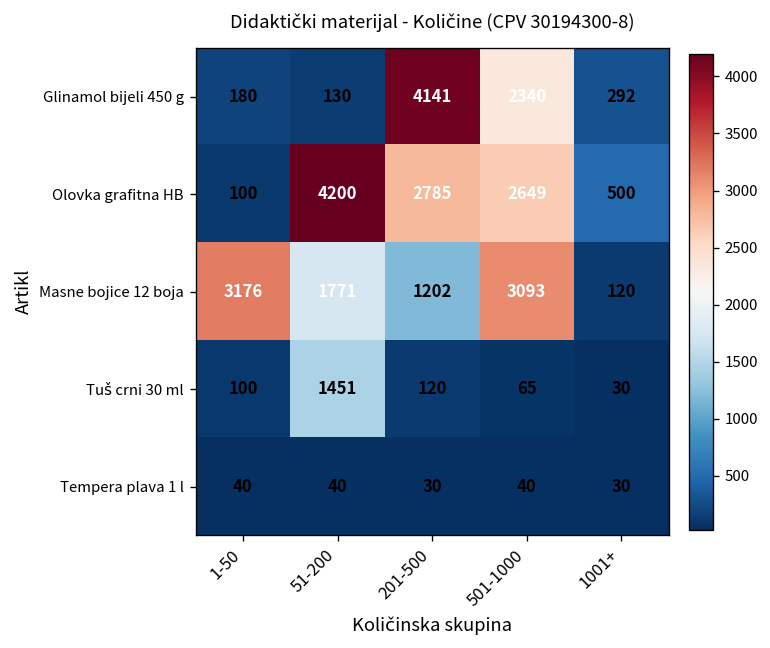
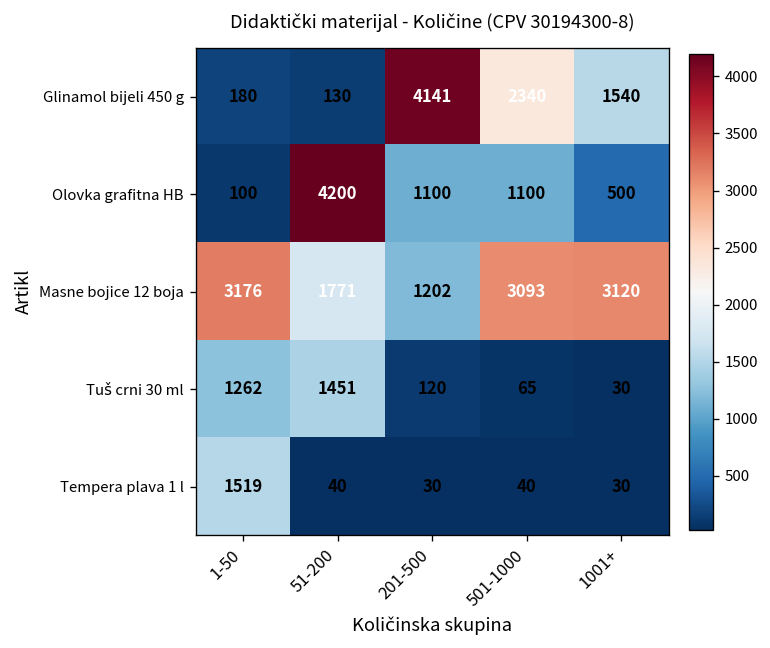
Glinamol bijeli 450 g, 1001+: 292 -> 1540
Olovka grafitna HB, 201-500: 2785 -> 1100
Olovka grafitna HB, 501-1000: 2649 -> 1100
Masne bojice 12 boja, 1001+: 120 -> 3120
Tuš crni 30 ml, 1-50: 100 -> 1262
Tempera plava 1 l, 1-50: 40 -> 1519
